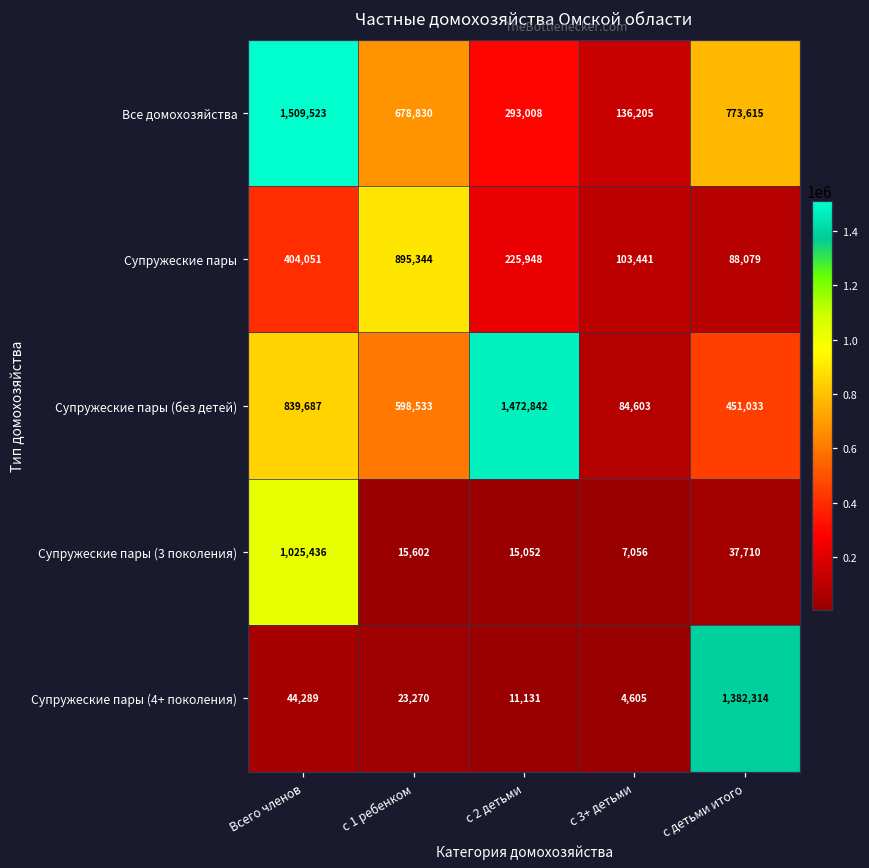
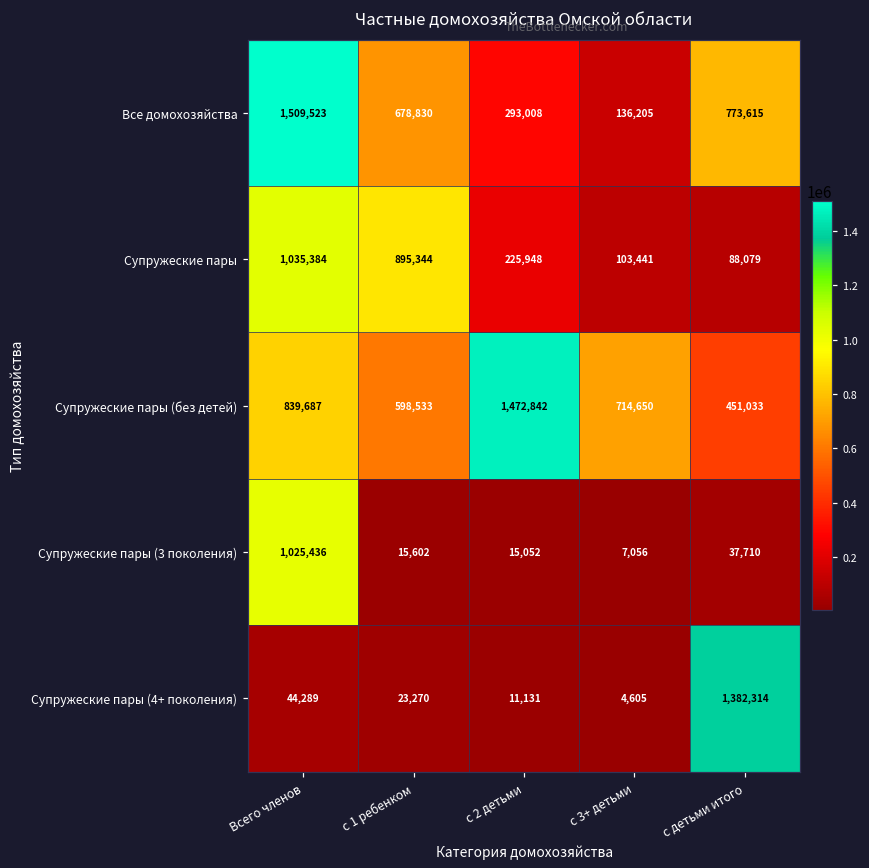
Супружеские пары, Всего членов: 404,051 -> 1,035,384
Супружеские пары (без детей), с 3+ детьми: 84,603 -> 714,650
